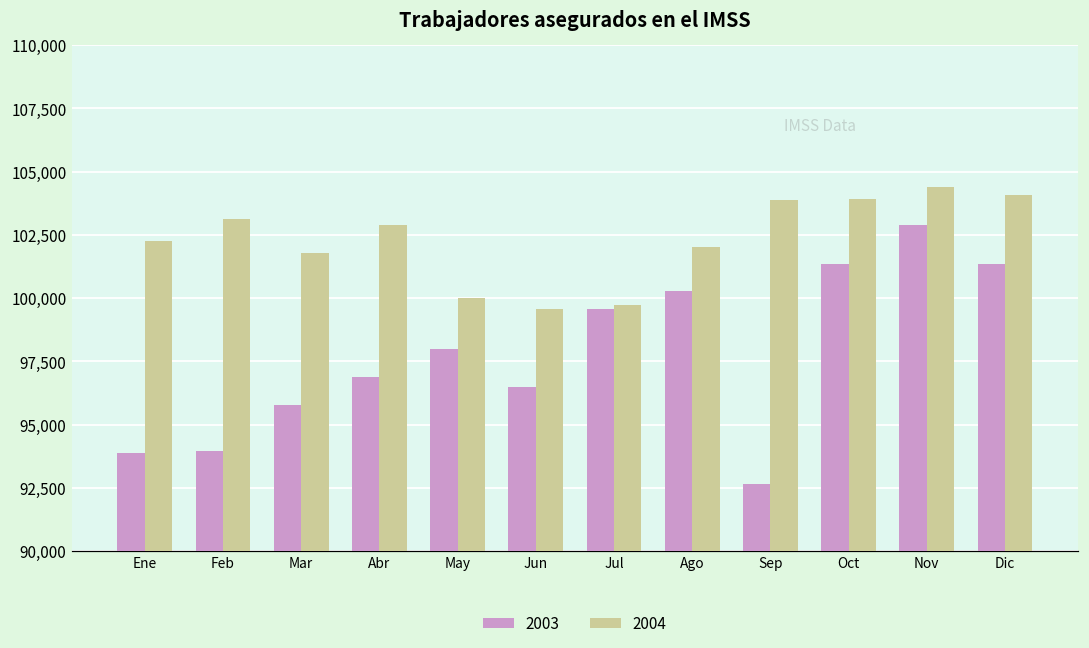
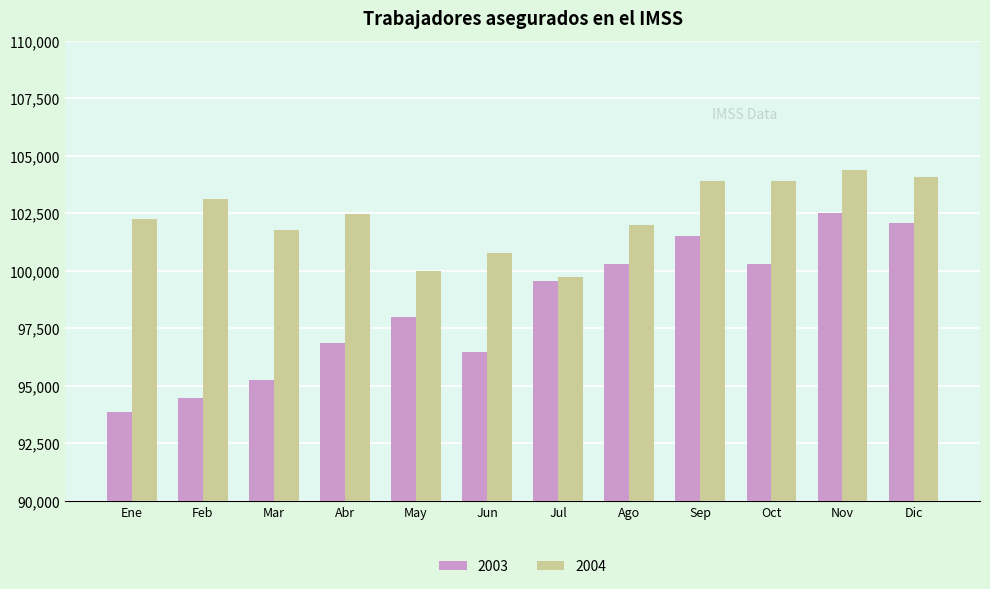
2003, Feb: 94,000 -> 94,500
2003, Mar: 95,800 -> 95,300
2004, Abr: 102,900 -> 102,500
2004, Jun: 99,600 -> 100,800
2003, Sep: 92,700 -> 101,500
2003, Oct: 101,400 -> 100,300
2003, Nov: 102,900 -> 102,500
2003, Dic: 101,400 -> 102,100
